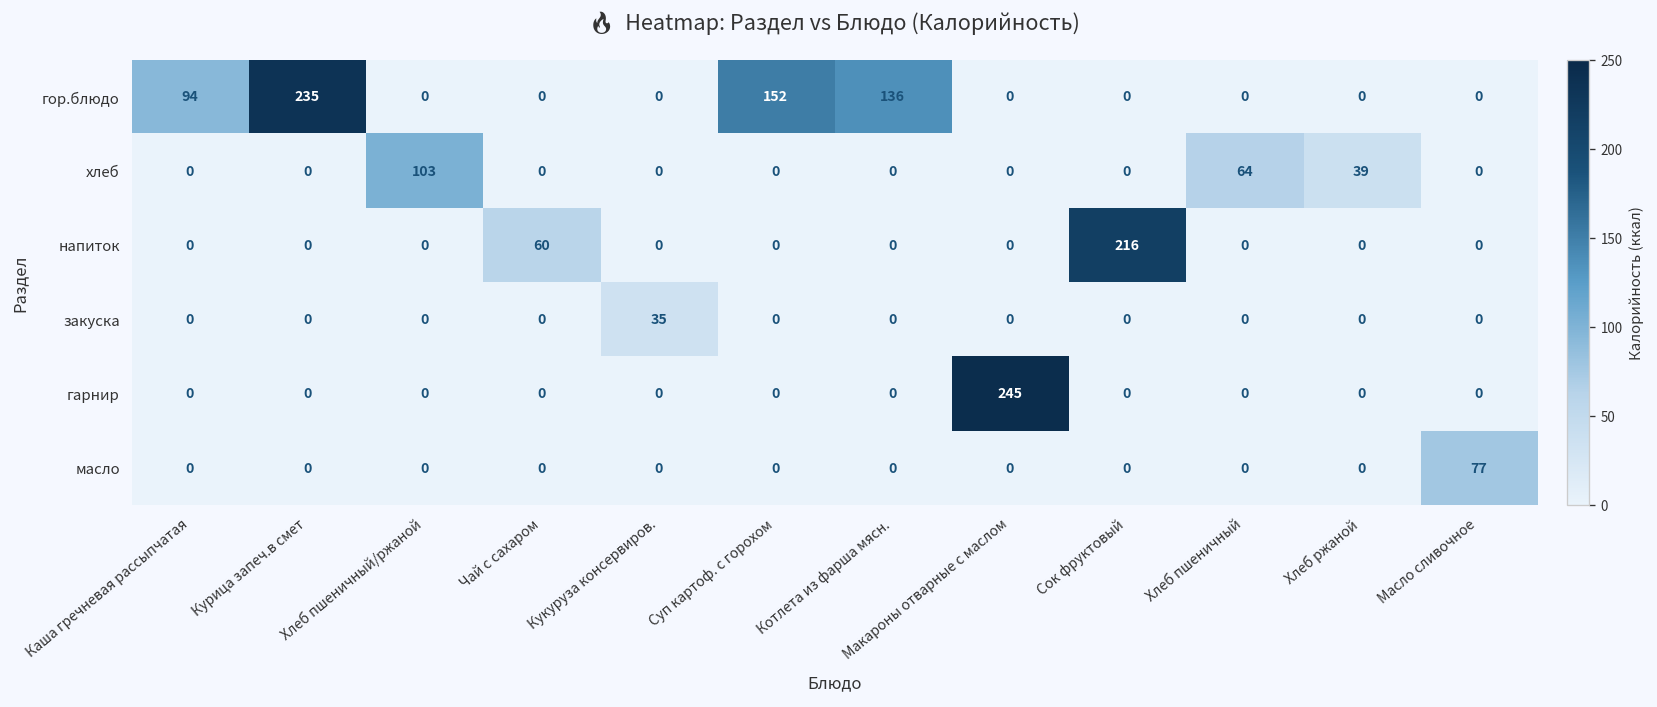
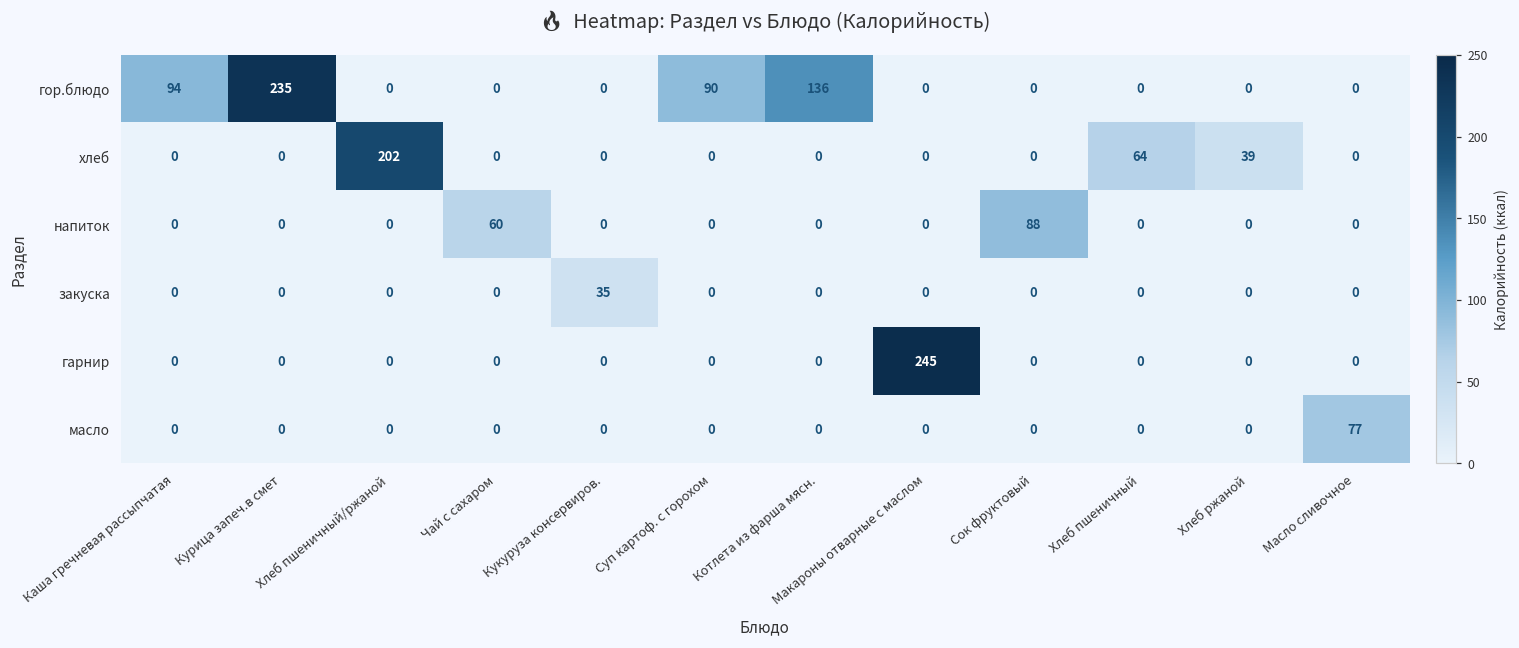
гор.блюдо, Суп картоф. с горохом: 152 -> 90
хлеб, Хлеб пшеничный/ржаной: 103 -> 202
напиток, Сок фруктовый: 216 -> 88
